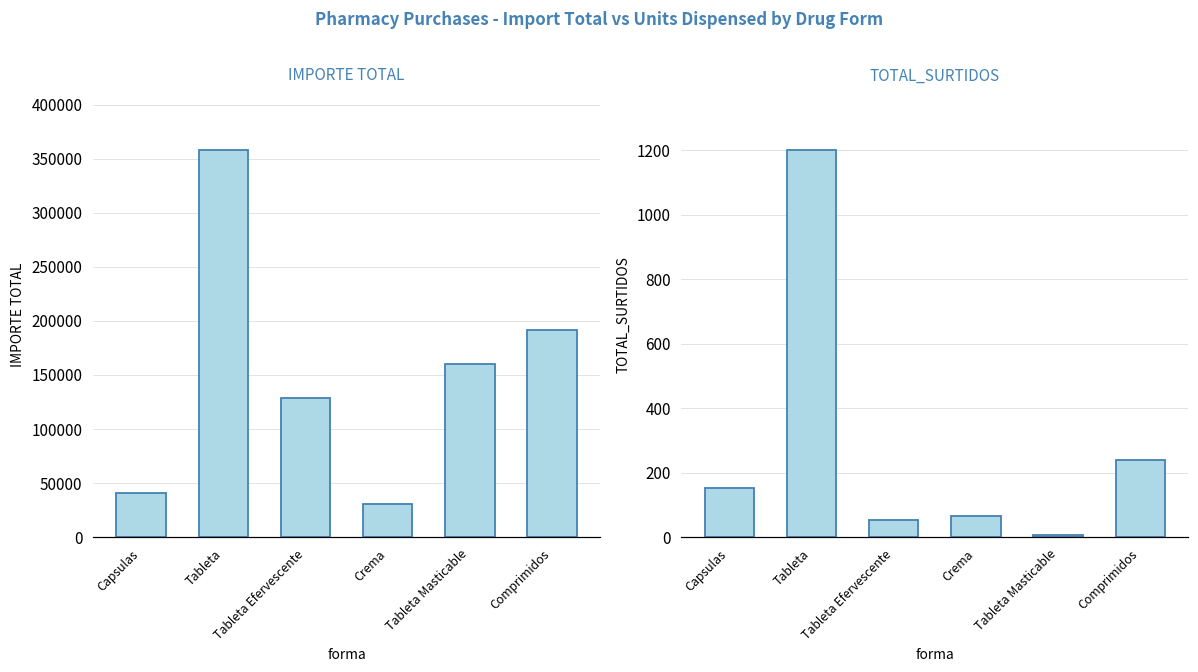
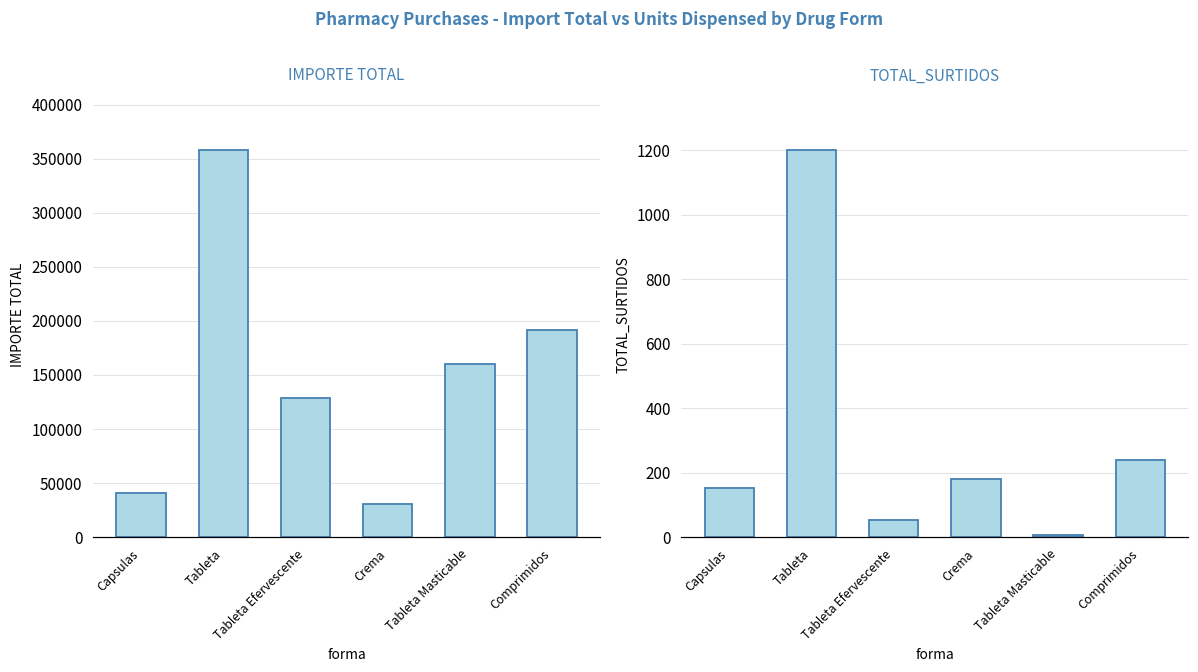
TOTAL_SURTIDOS, Crema: 70 -> 180
